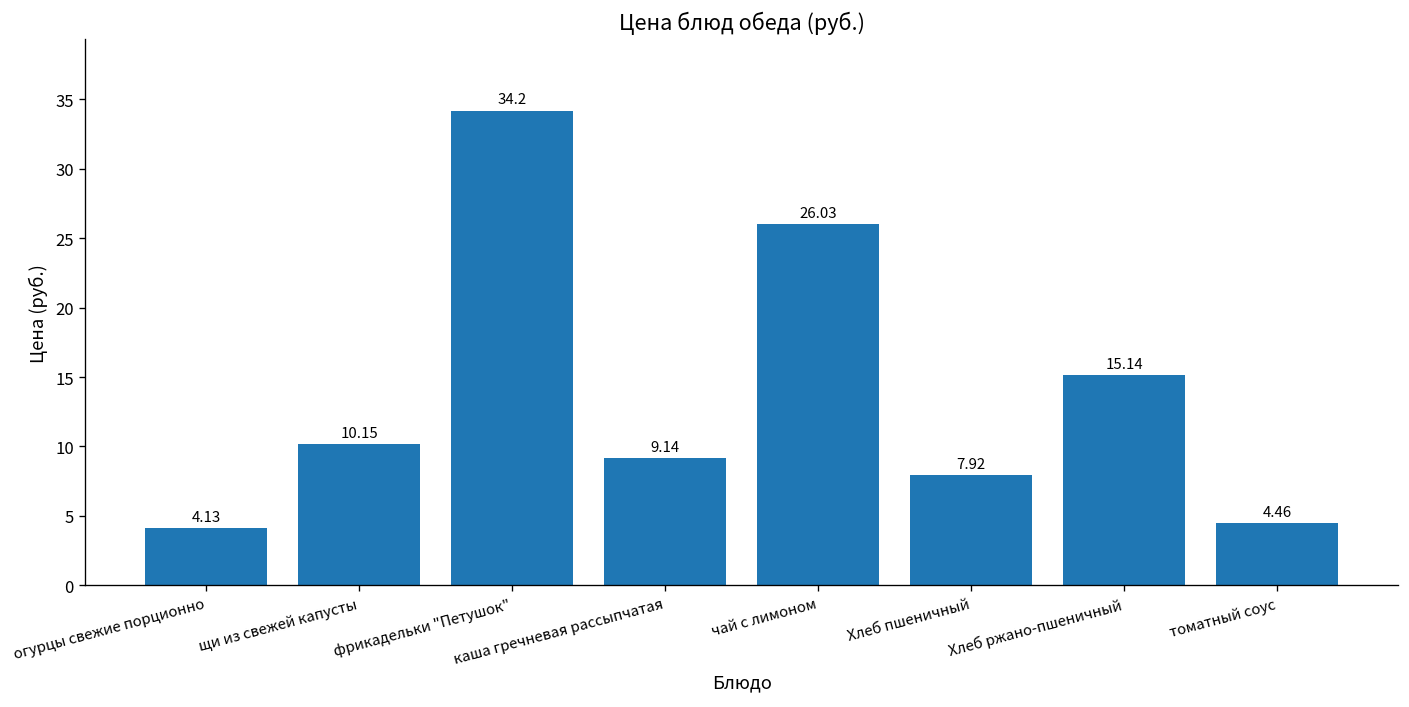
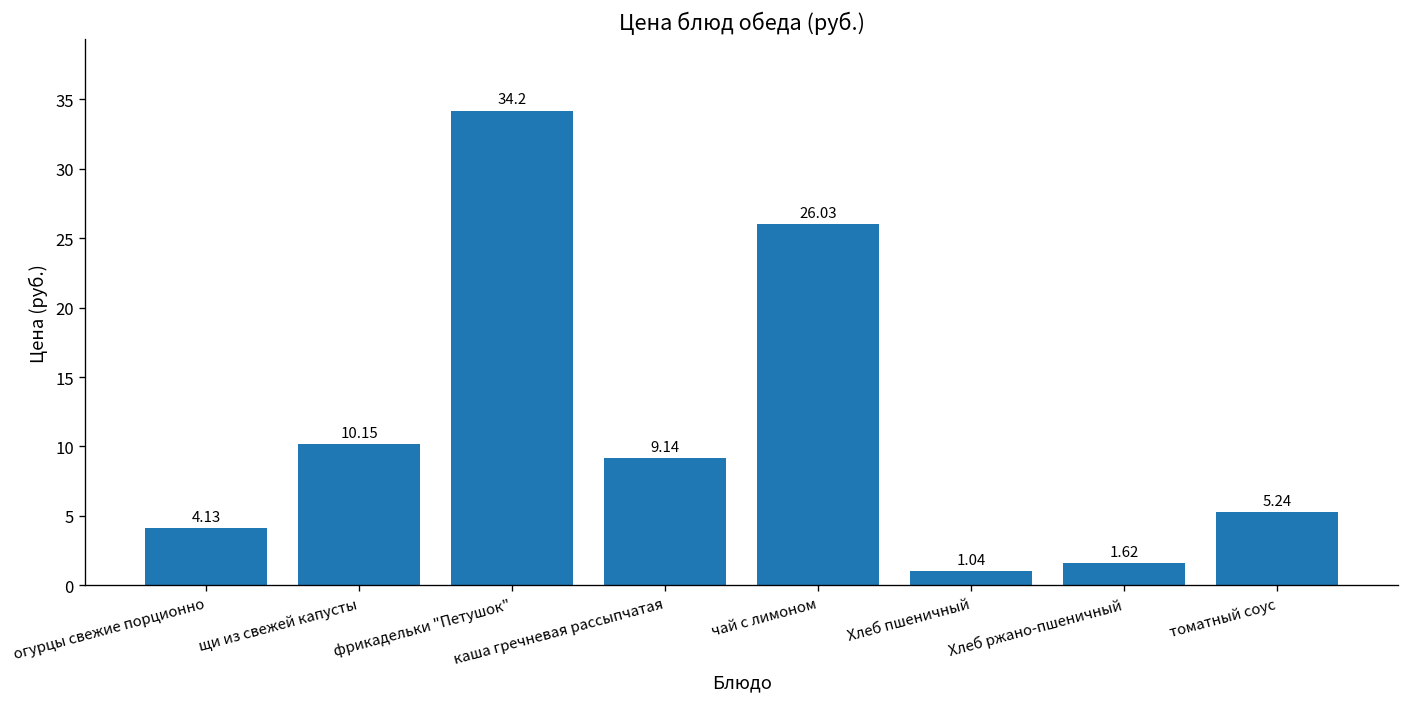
Хлеб пшеничный: 7.92 -> 1.04
Хлеб ржано-пшеничный: 15.14 -> 1.62
томатный соус: 4.46 -> 5.24
